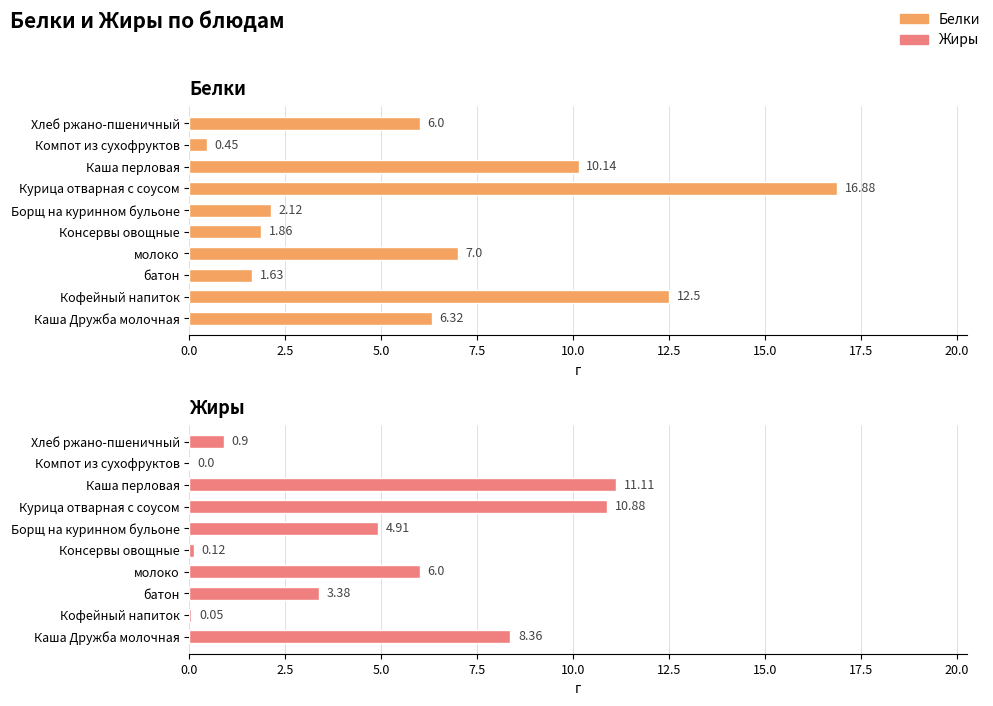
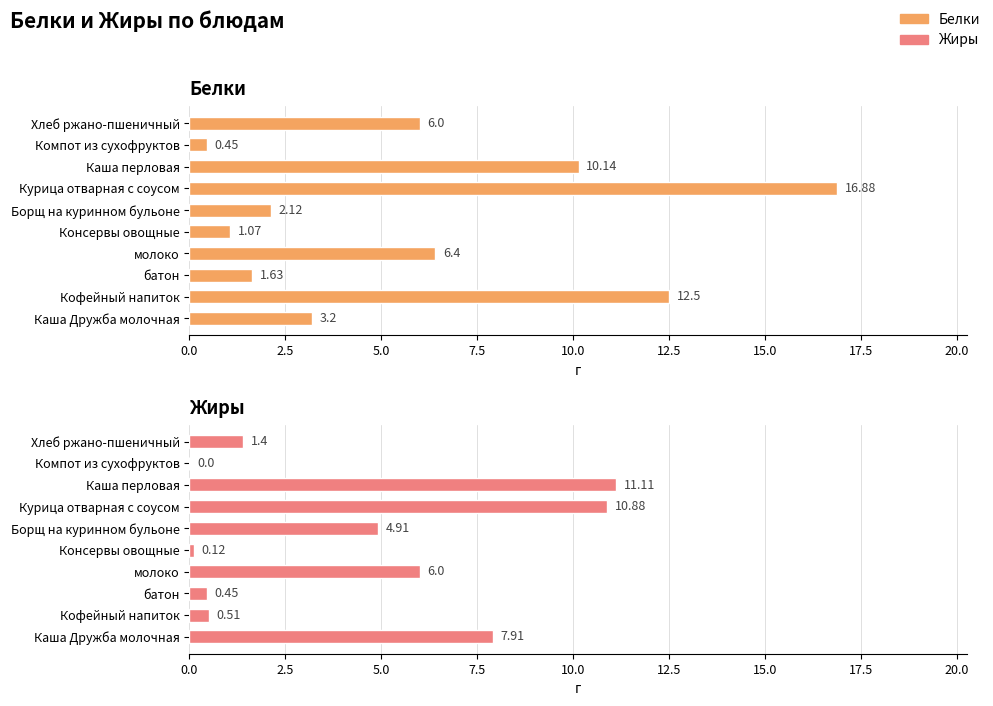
Белки, Консервы овощные: 1.86 -> 1.07
Белки, молоко: 7.0 -> 6.4
Белки, Каша Дружба молочная: 6.32 -> 3.2
Жиры, Хлеб ржано-пшеничный: 0.9 -> 1.4
Жиры, батон: 3.38 -> 0.45
Жиры, Кофейный напиток: 0.05 -> 0.51
Жиры, Каша Дружба молочная: 8.36 -> 7.91
